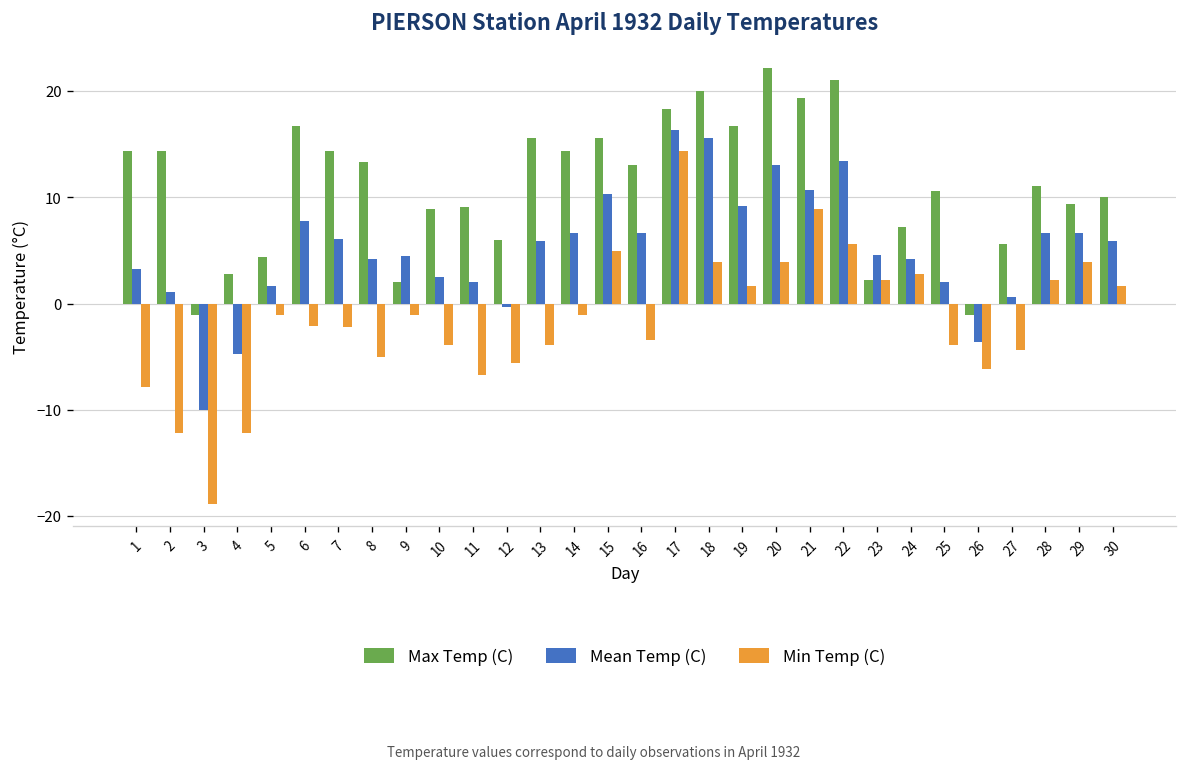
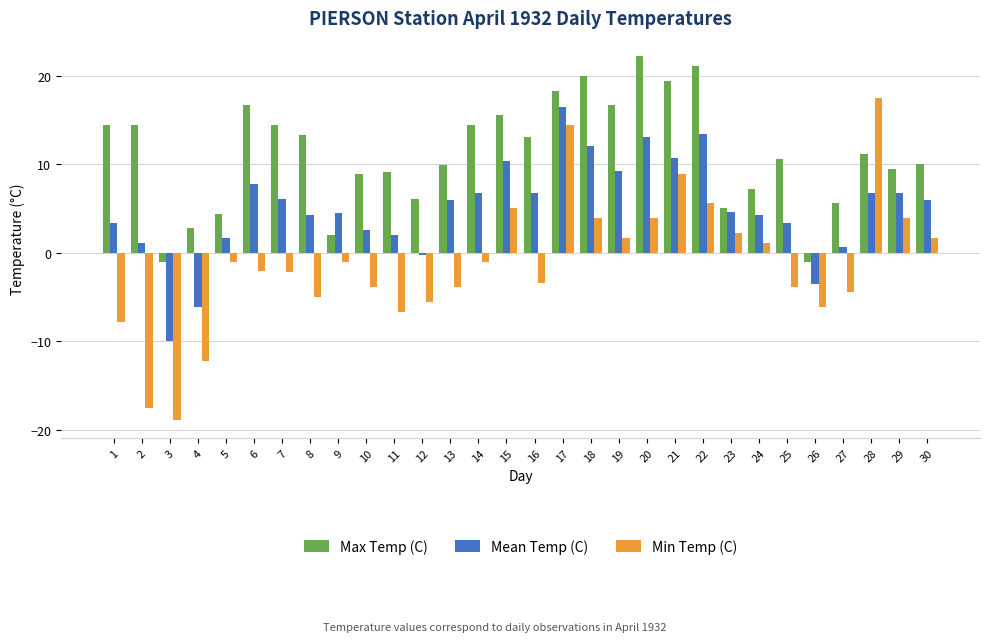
Min Temp (C), 2: -12 -> -18
Mean Temp (C), 4: -5 -> -6
Max Temp (C), 13: 16 -> 10
Mean Temp (C), 18: 16 -> 12
Max Temp (C), 23: 2 -> 5
Min Temp (C), 24: 3 -> 1
Mean Temp (C), 25: 2 -> 3
Min Temp (C), 28: 2 -> 18
